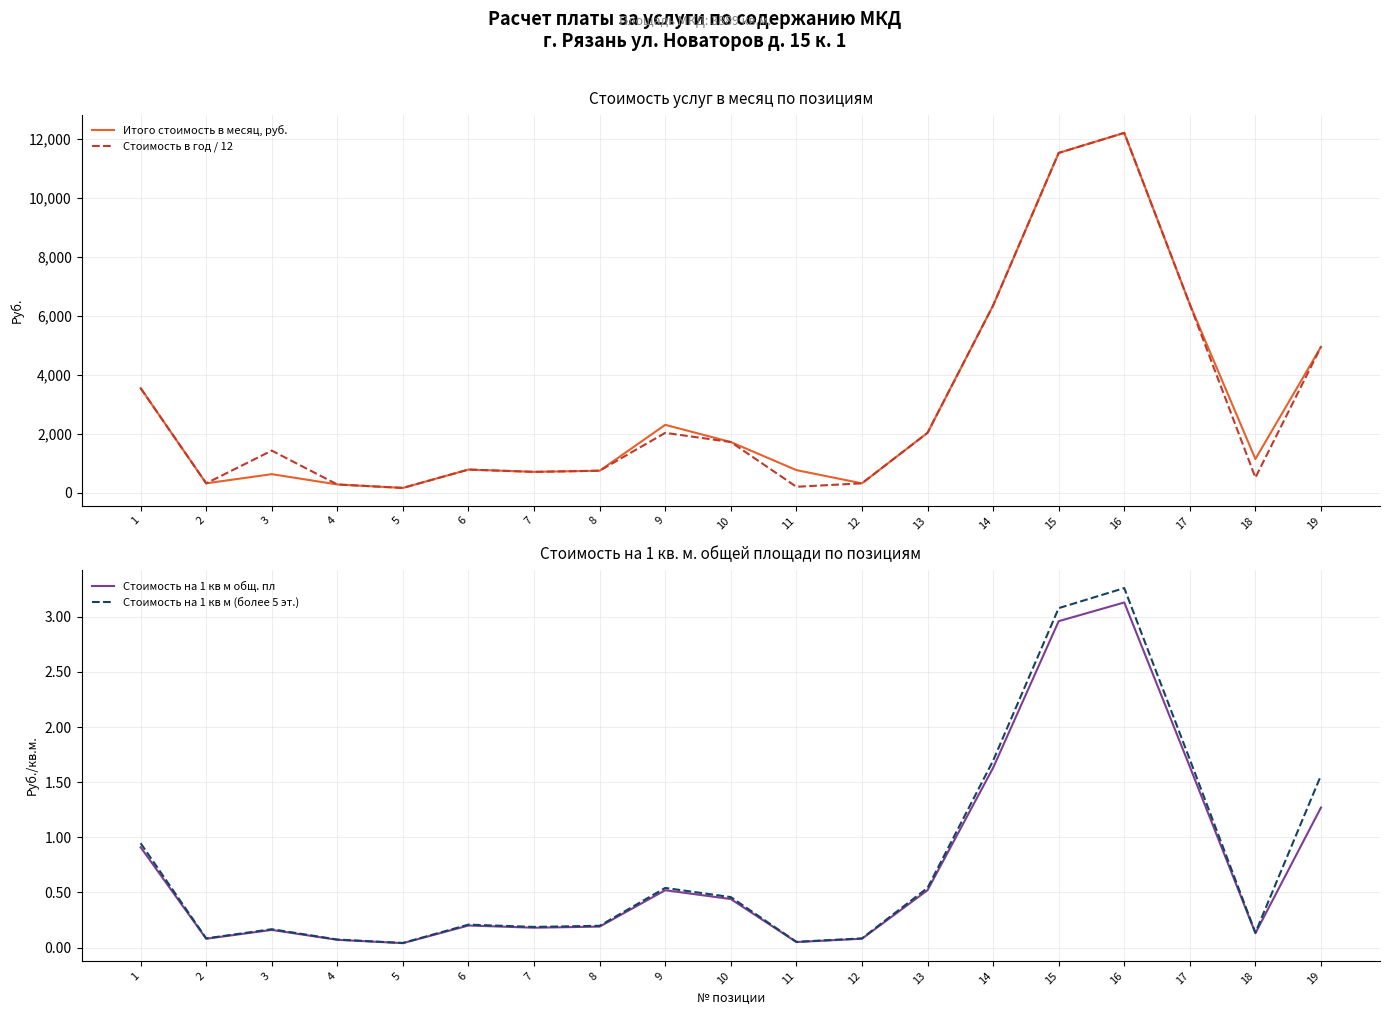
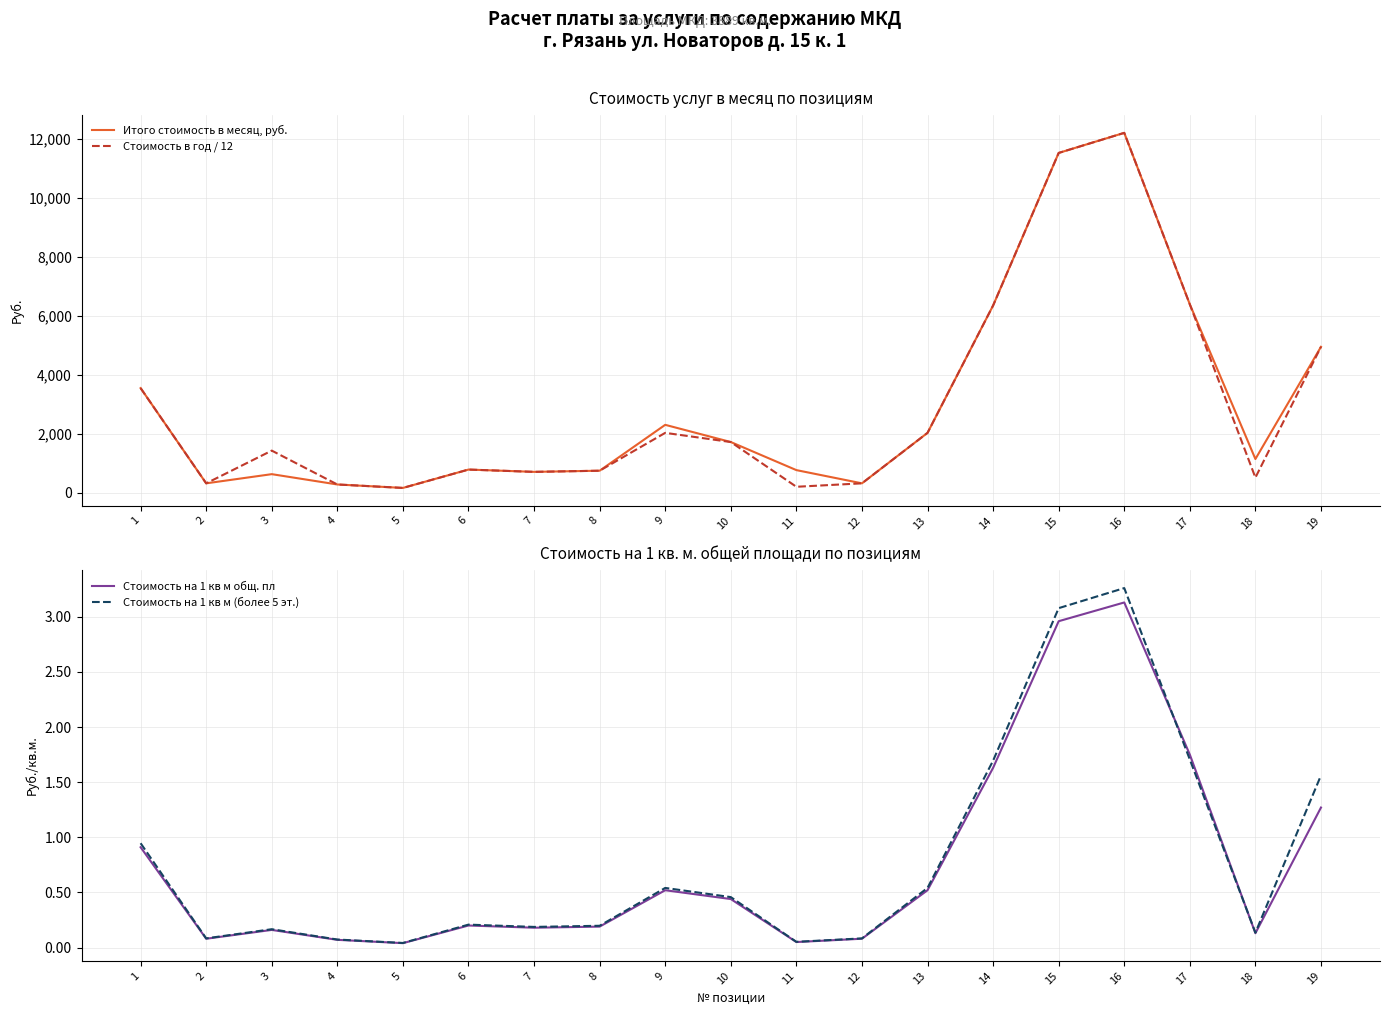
Стоимость на 1 кв. м. общей площади по позициям, Стоимость на 1 кв м общ. пл, 17: 1.64 -> 1.75
